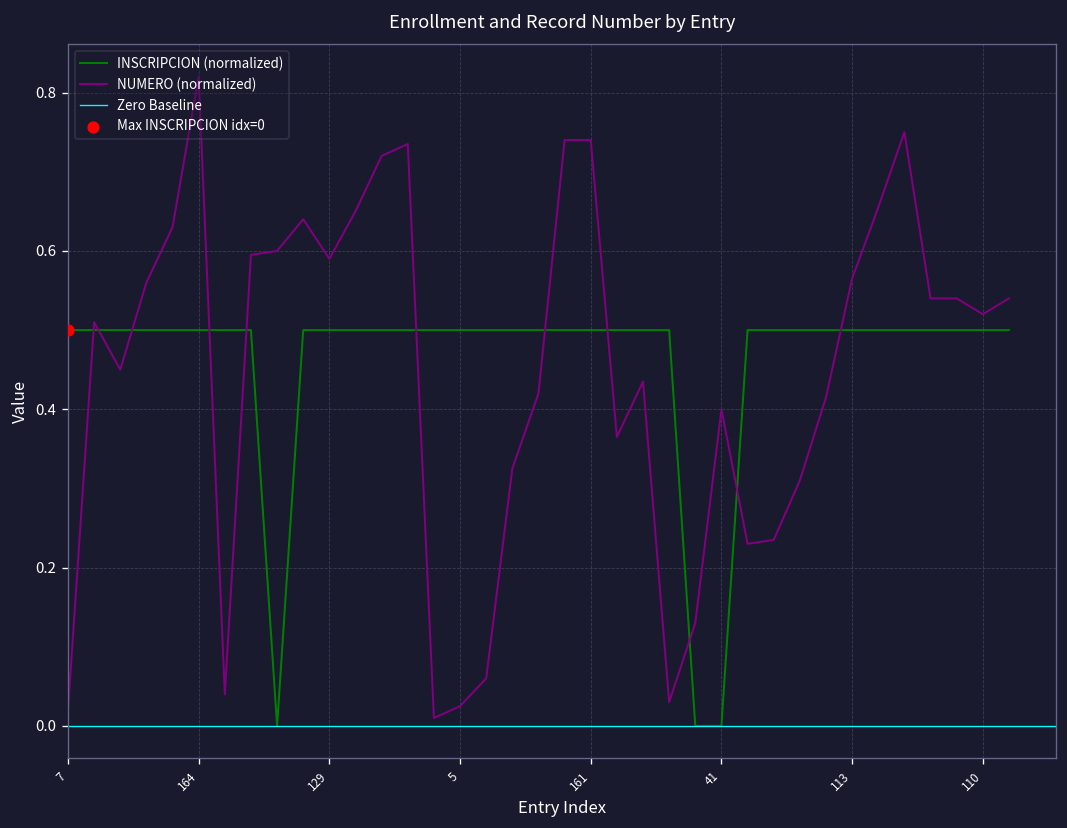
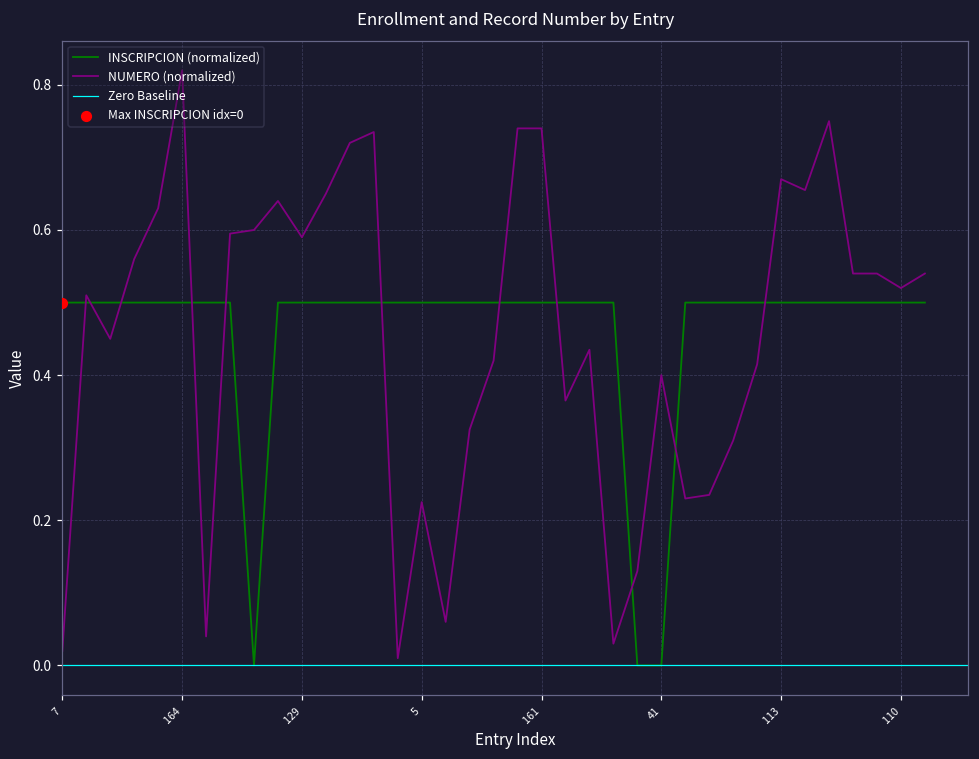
NUMERO (normalized), 5: 0.03 -> 0.23
NUMERO (normalized), 113: 0.57 -> 0.67
